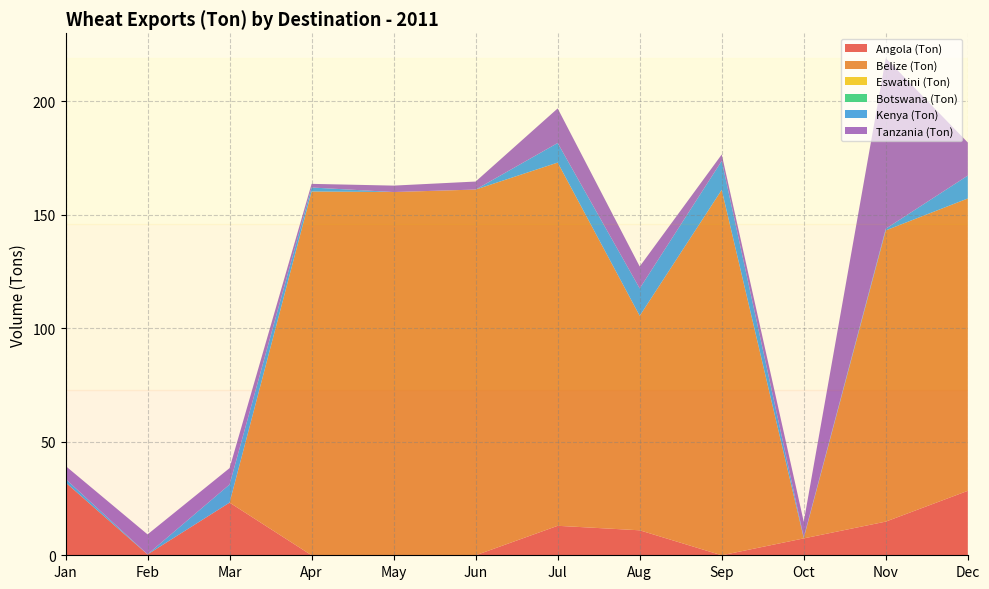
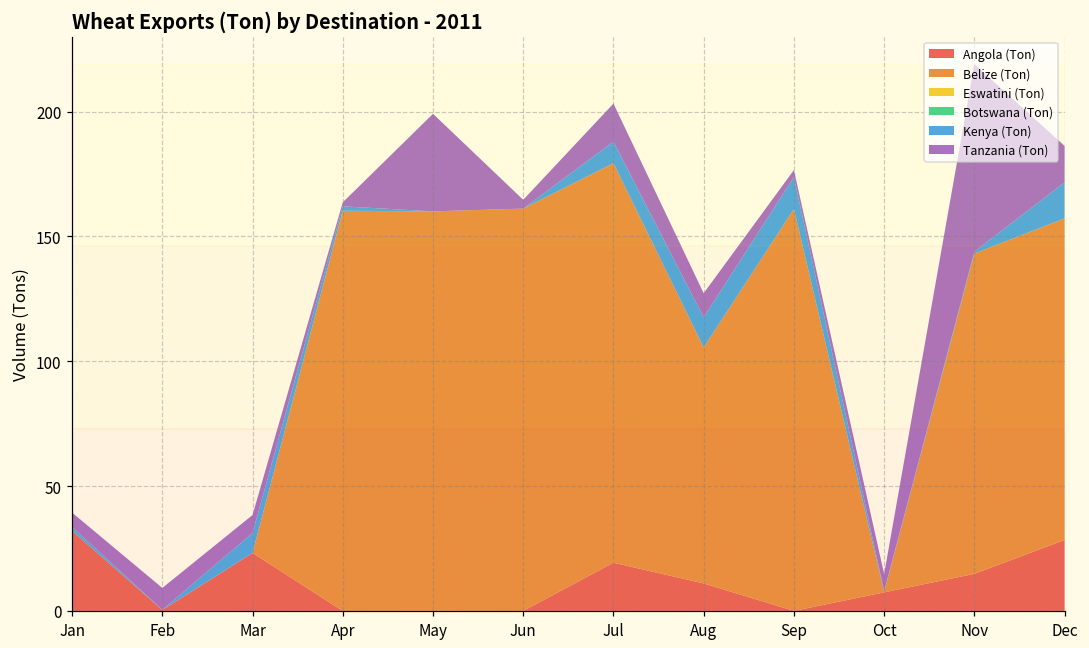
Tanzania (Ton), May: 3 -> 39
Angola (Ton), Jul: 13 -> 19
Kenya (Ton), Dec: 10 -> 14
